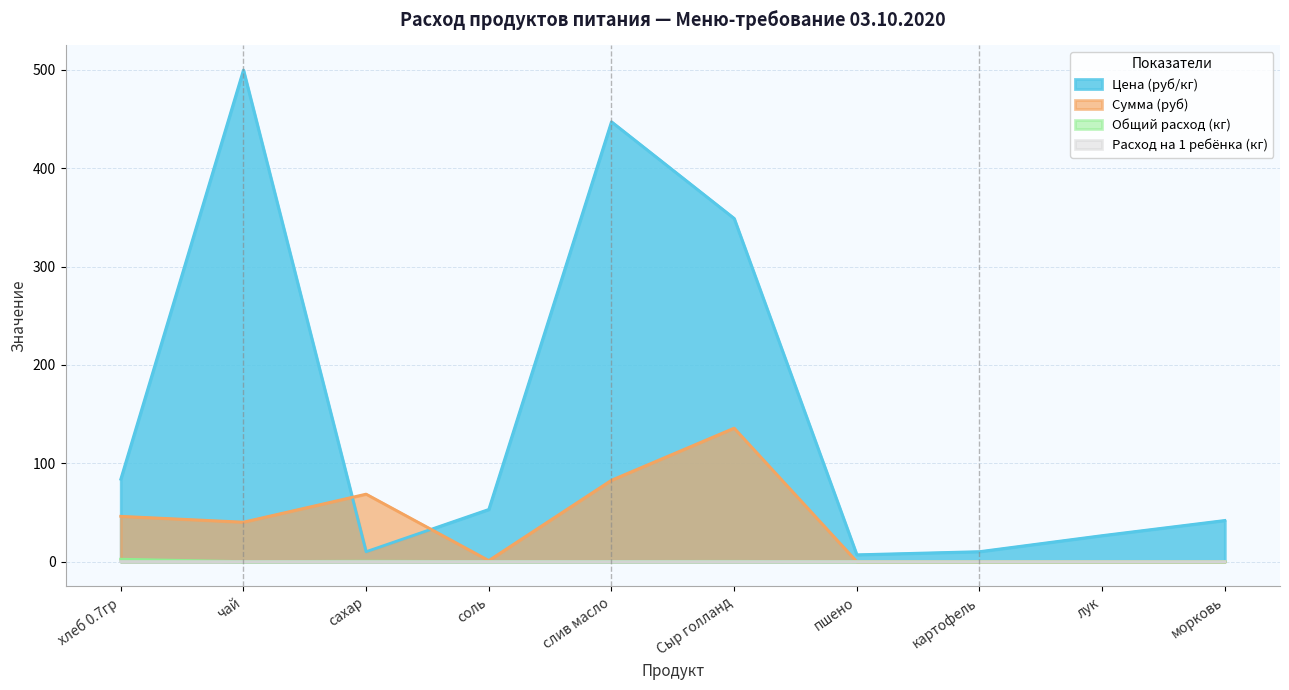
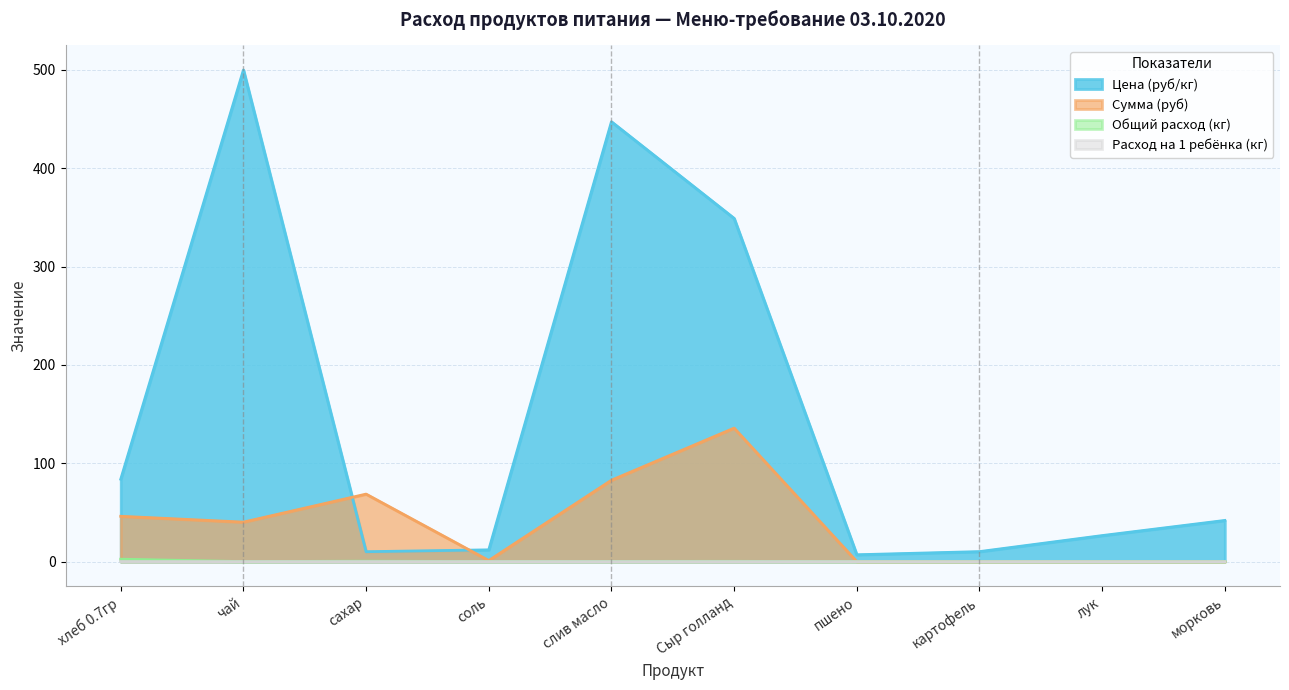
Цена (руб/кг), соль: 50 -> 10
